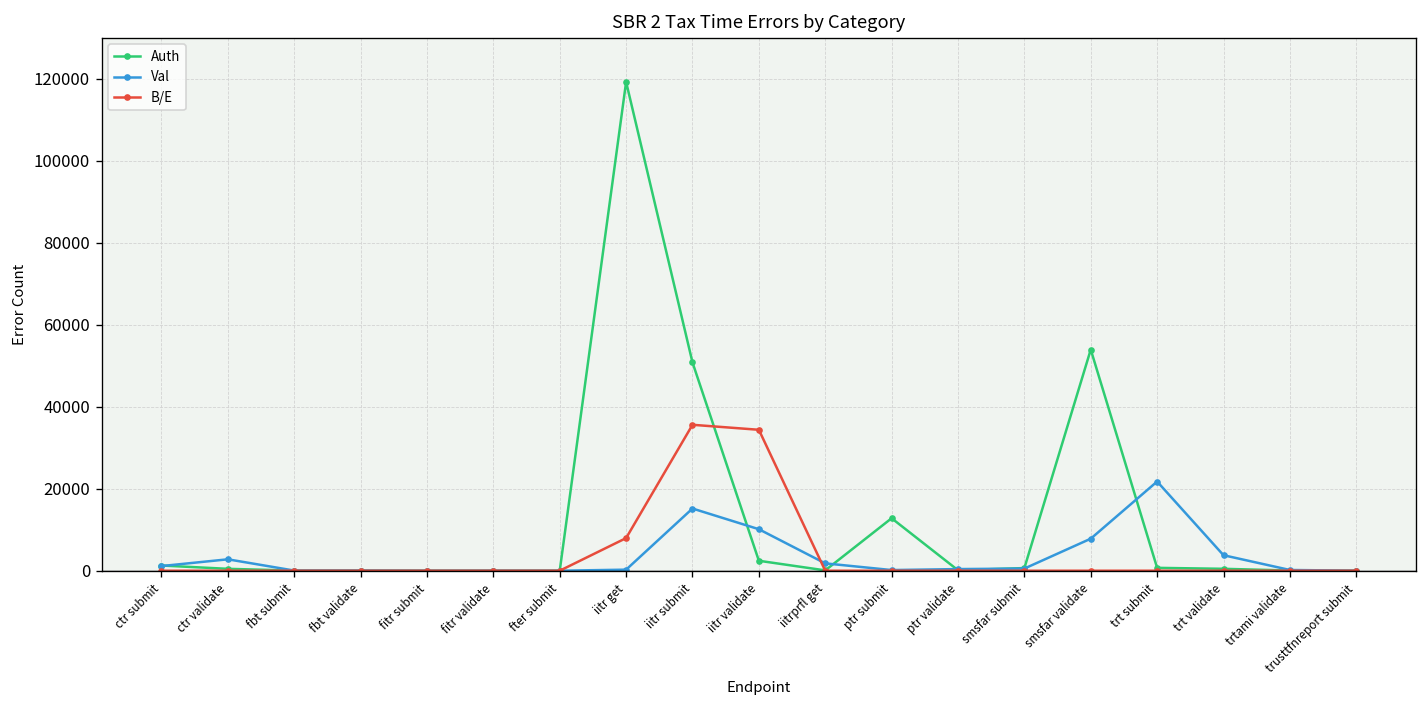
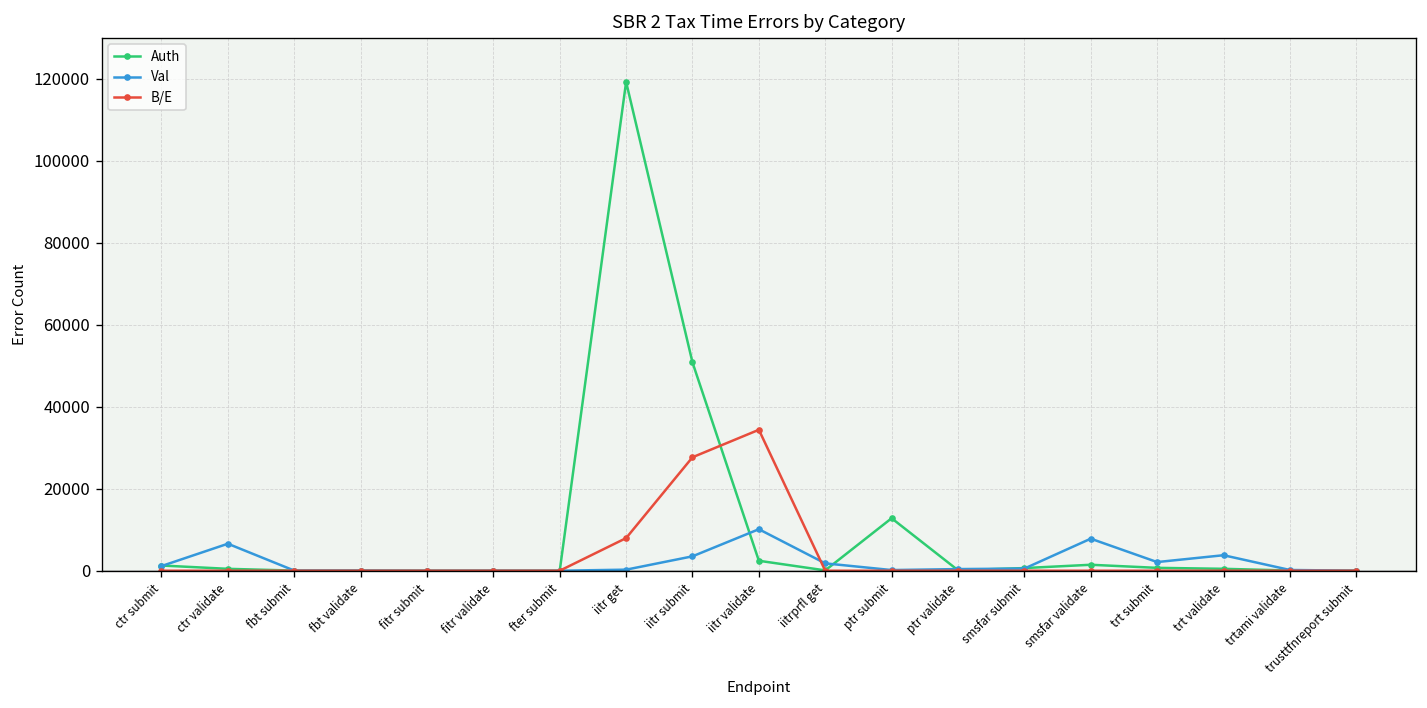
Val, ctr validate: 3000 -> 7000
Val, iitr submit: 15000 -> 4000
B/E, iitr submit: 36000 -> 28000
Auth, smsfar validate: 54000 -> 1000
Val, trt submit: 22000 -> 2000
